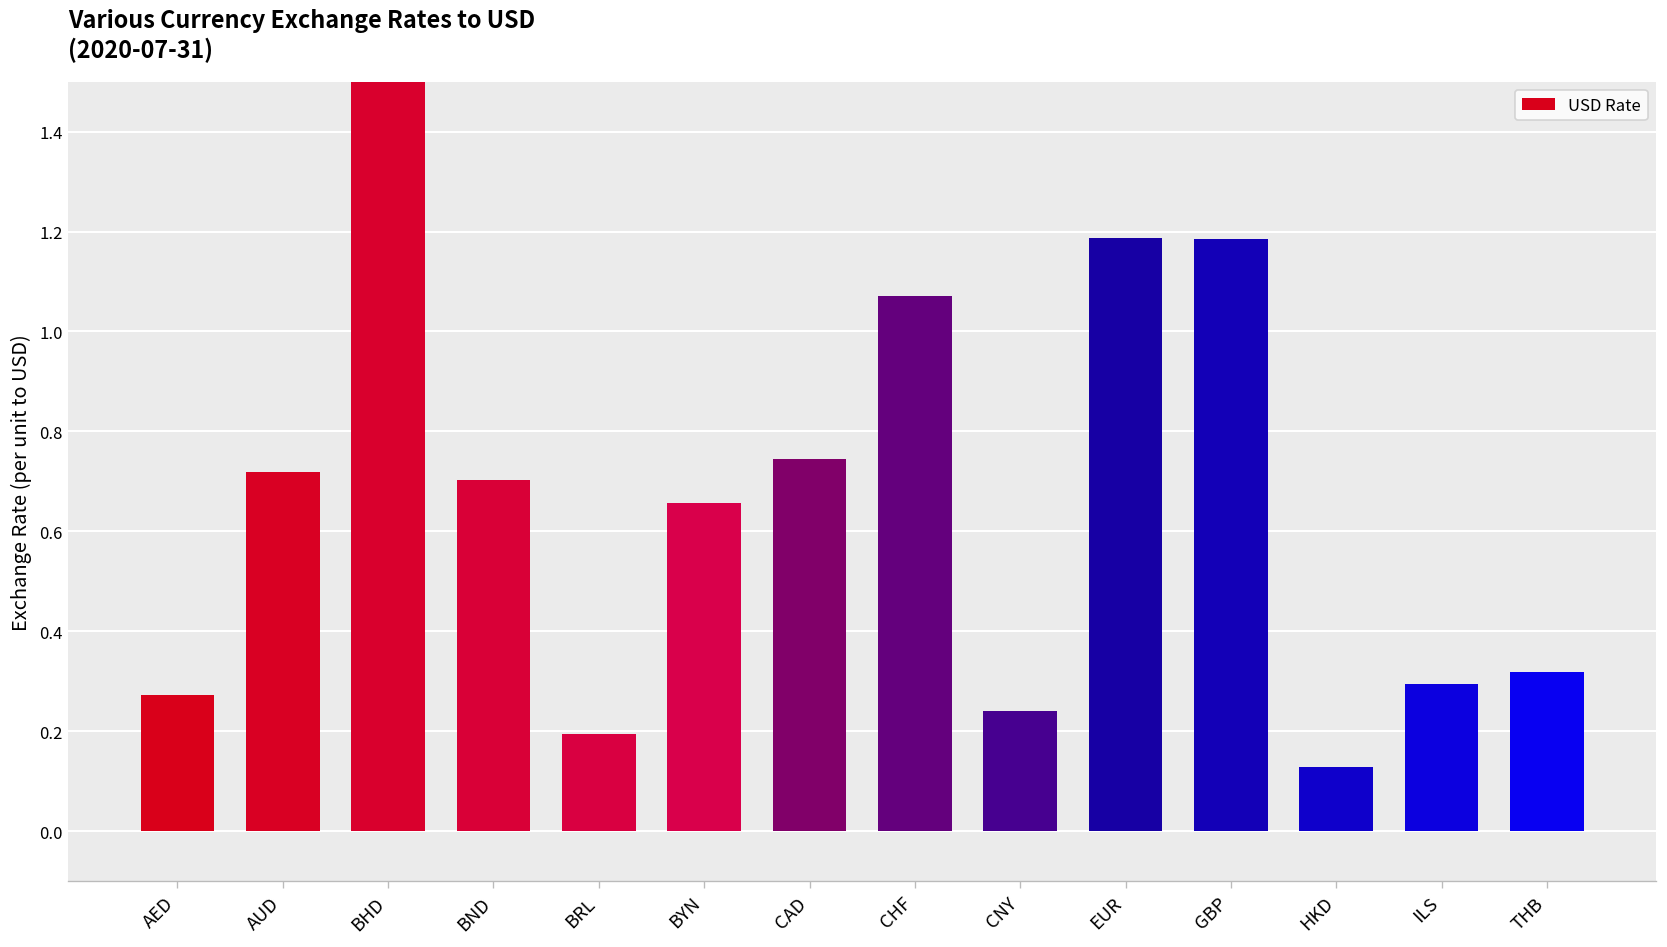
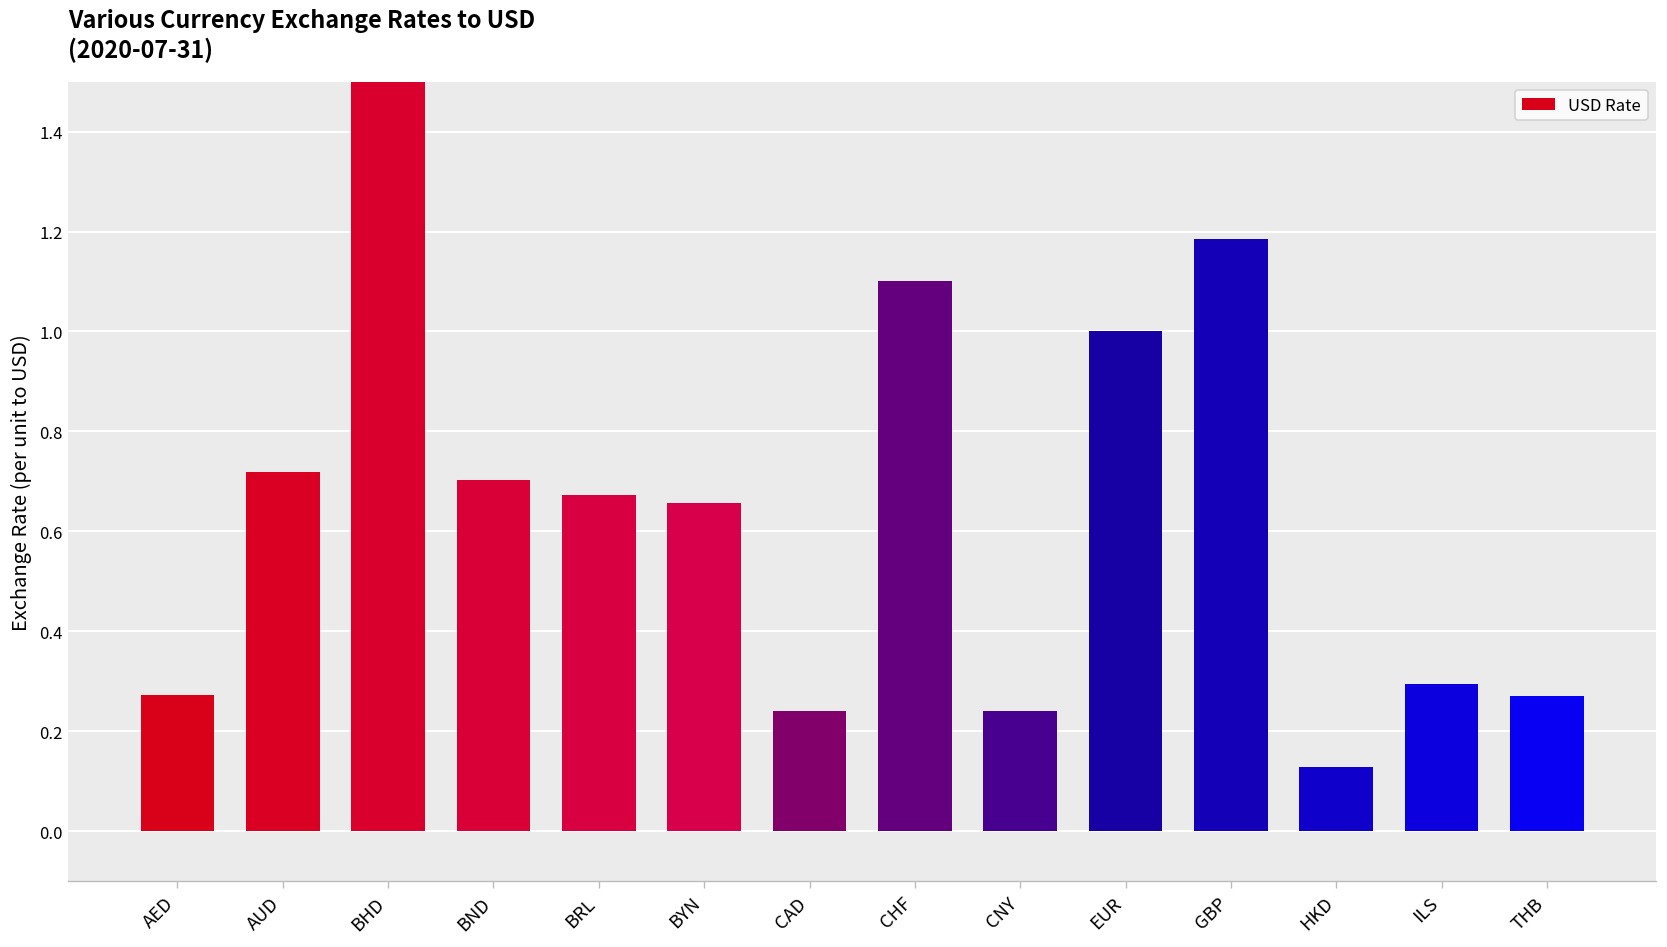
BRL: 0.19 -> 0.67
CAD: 0.75 -> 0.24
CHF: 1.07 -> 1.10
EUR: 1.19 -> 1.00
THB: 0.32 -> 0.27
